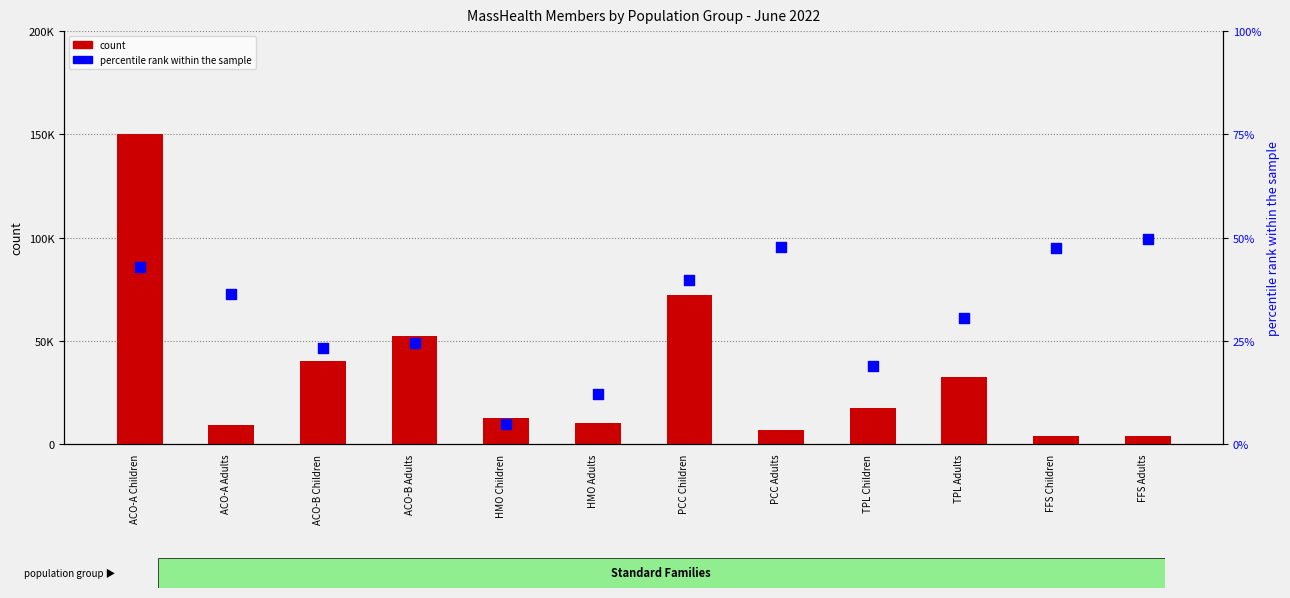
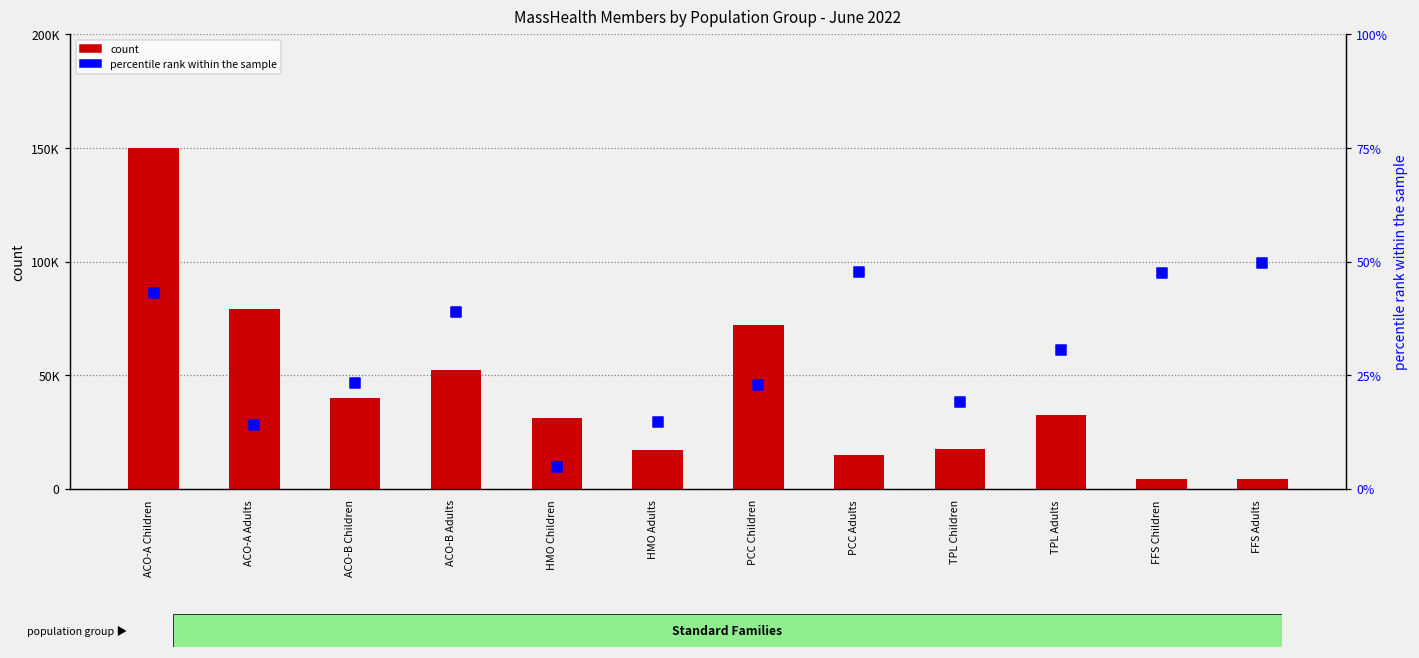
count, ACO-A Adults: 9000 -> 79000
count, HMO Children: 13000 -> 31000
count, HMO Adults: 10000 -> 17000
count, PCC Adults: 7000 -> 15000
percentile rank within the sample, ACO-A Adults: 36% -> 14%
percentile rank within the sample, ACO-B Adults: 24% -> 39%
percentile rank within the sample, HMO Adults: 12% -> 15%
percentile rank within the sample, PCC Children: 40% -> 23%
